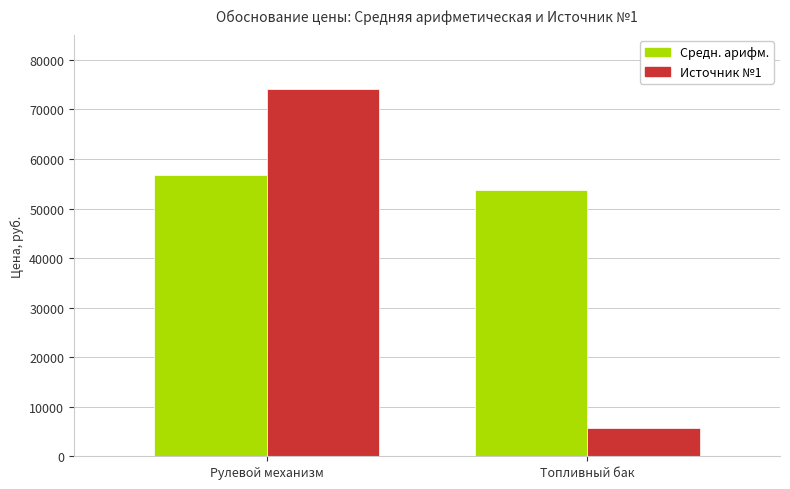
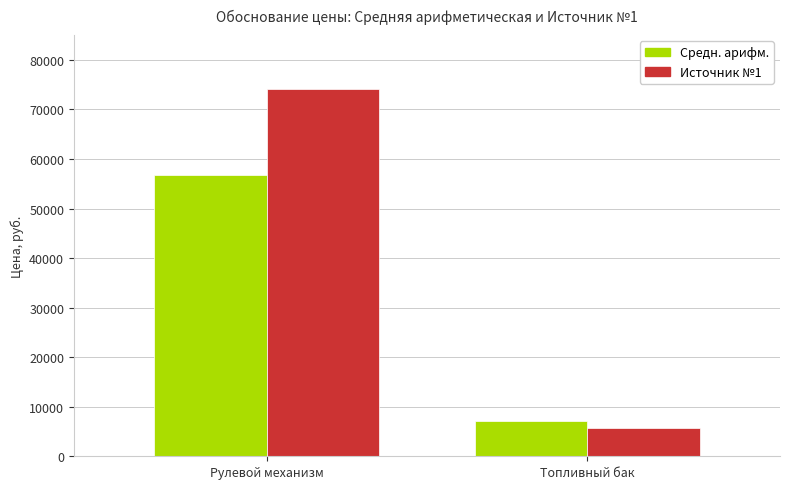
Средн. арифм., Топливный бак: 54000 -> 7000
